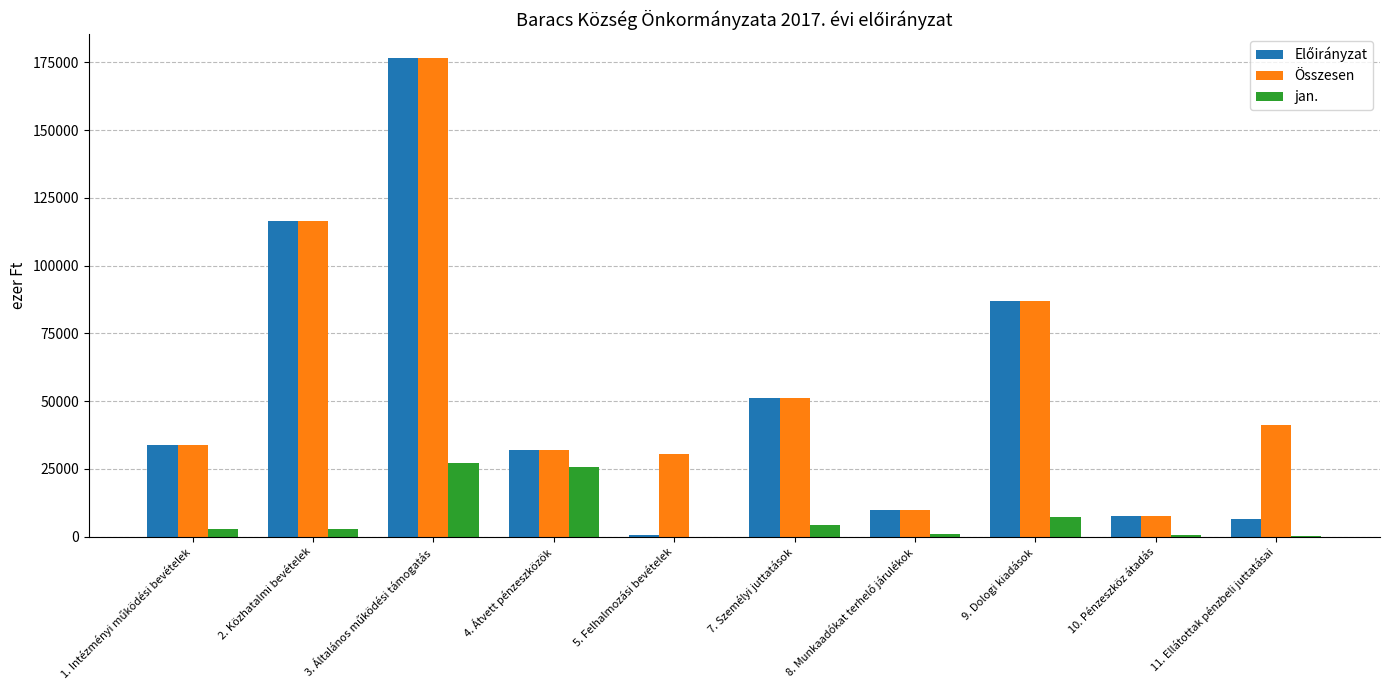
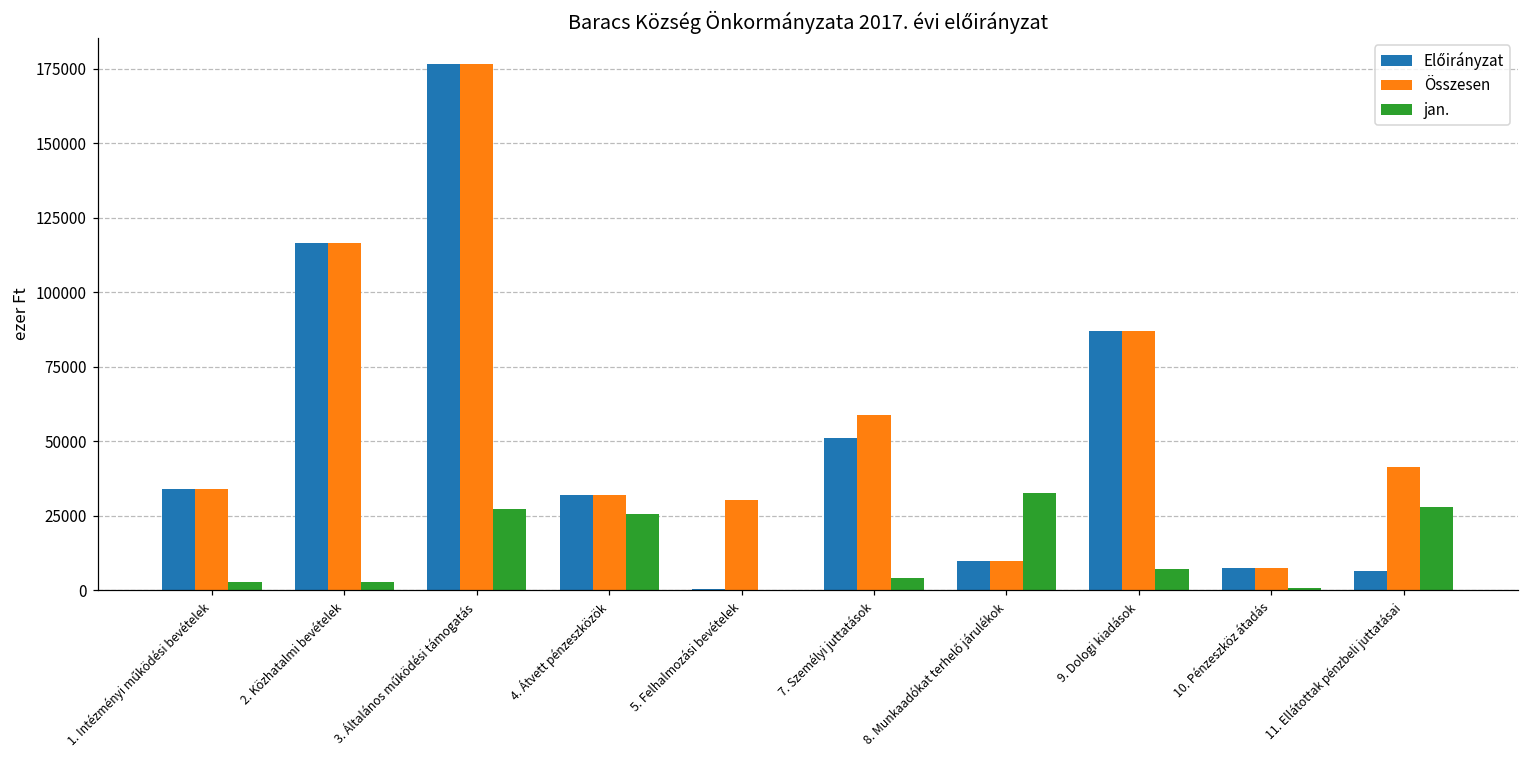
Összesen, 7. Személyi juttatások: 51000 -> 59000
jan., 8. Munkaadókat terhelő járulékok: 1000 -> 33000
jan., 11. Ellátottak pénzbeli juttatásai: 0 -> 28000
